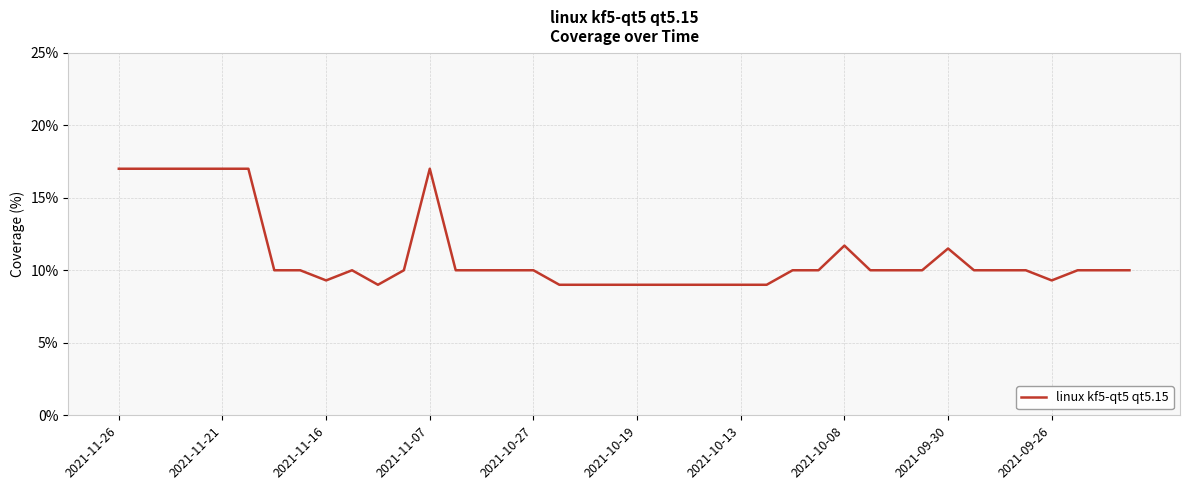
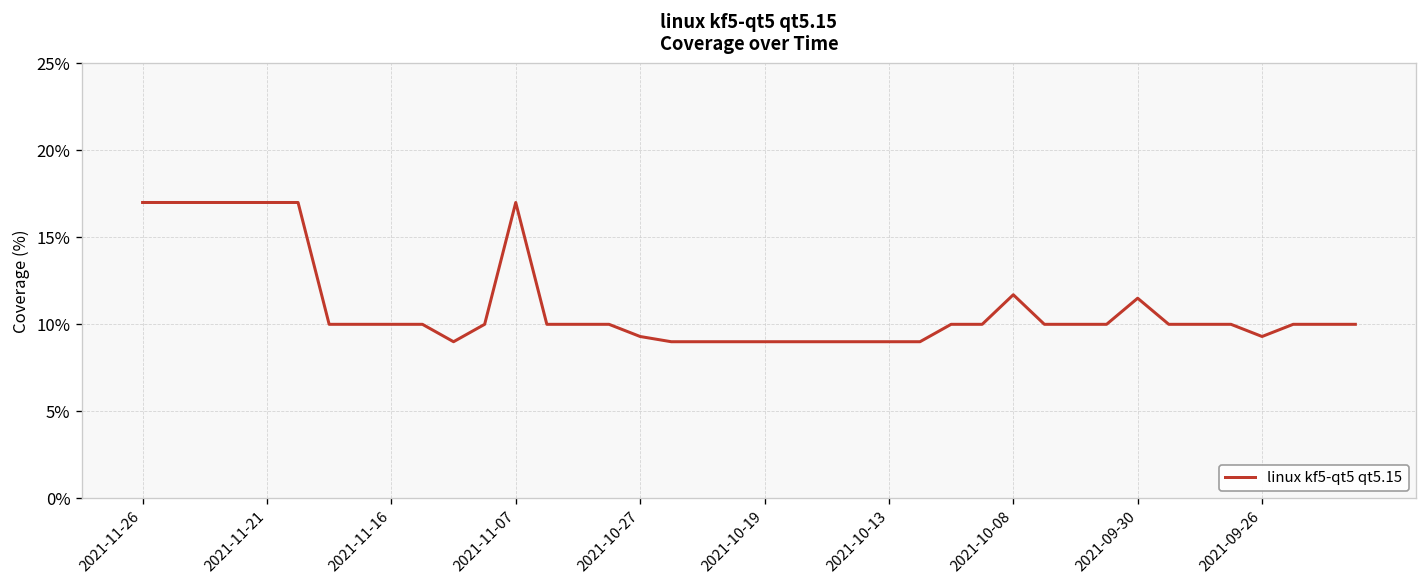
2021-11-16: 9.3% -> 10.0%
2021-10-27: 10.0% -> 9.3%
